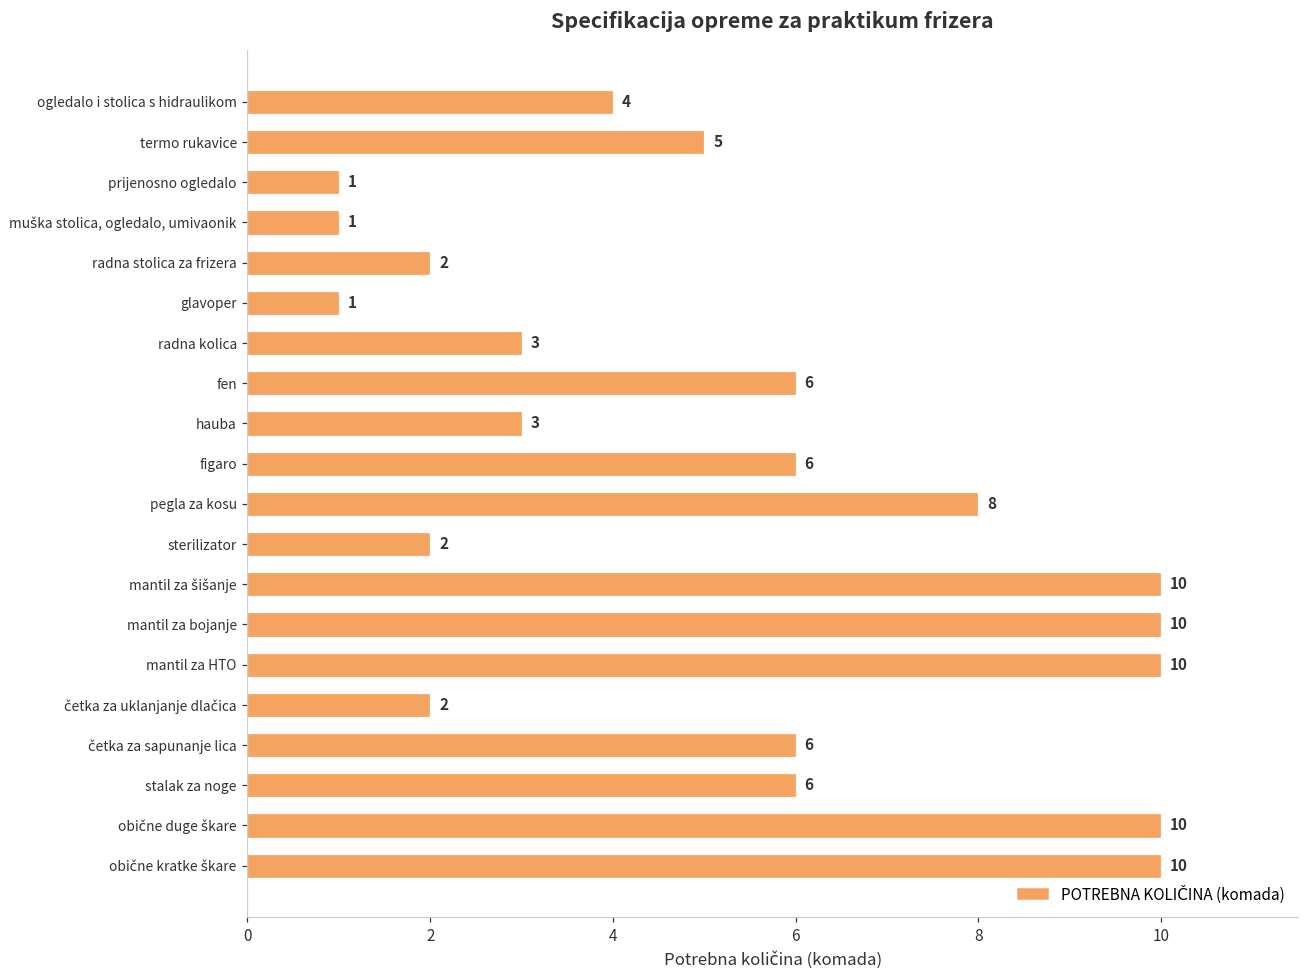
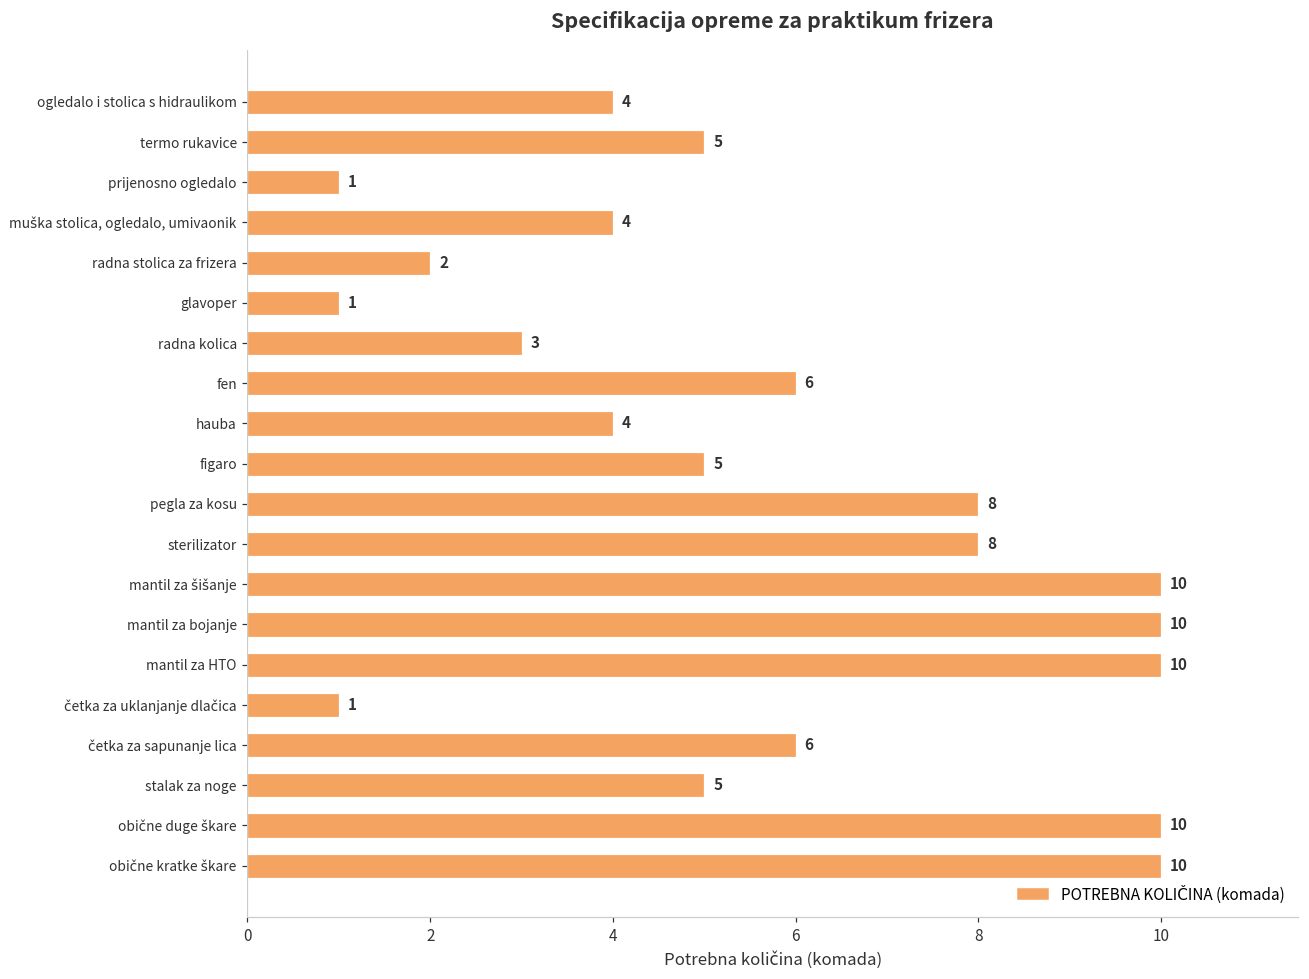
muška stolica, ogledalo, umivaonik: 1 -> 4
hauba: 3 -> 4
figaro: 6 -> 5
sterilizator: 2 -> 8
četka za uklanjanje dlačica: 2 -> 1
stalak za noge: 6 -> 5
